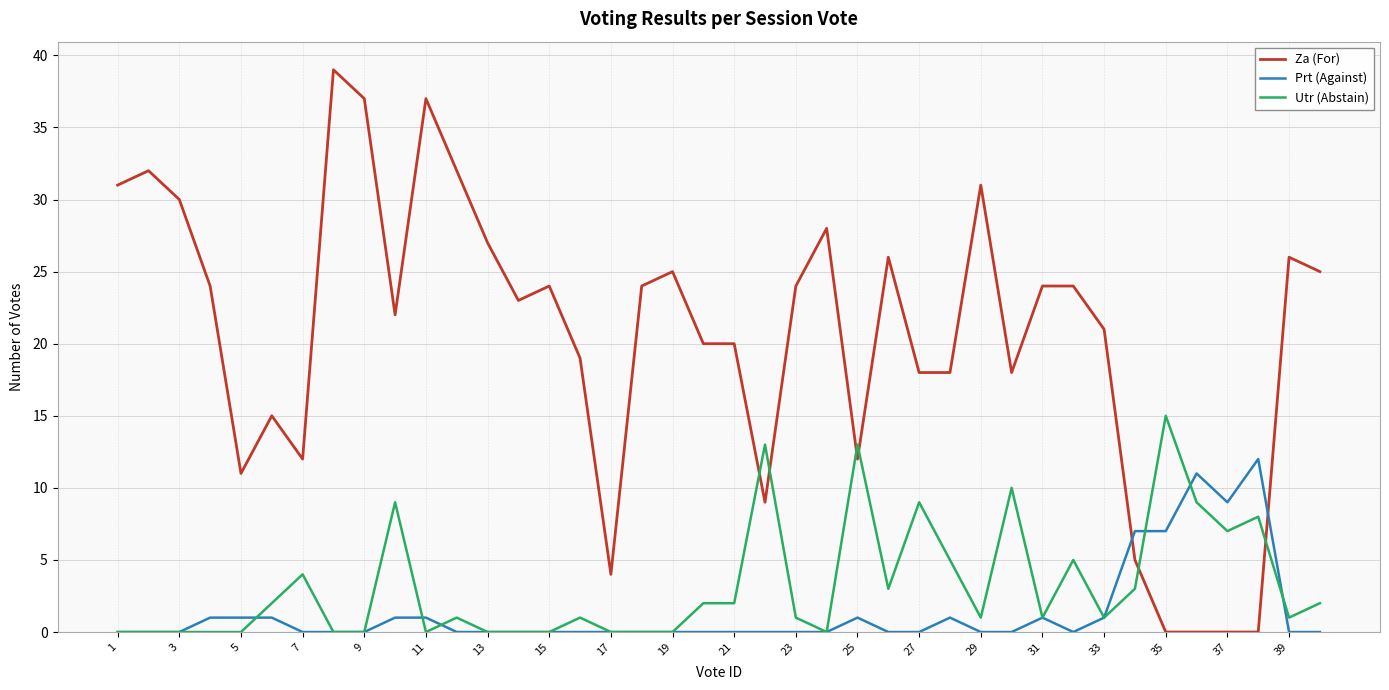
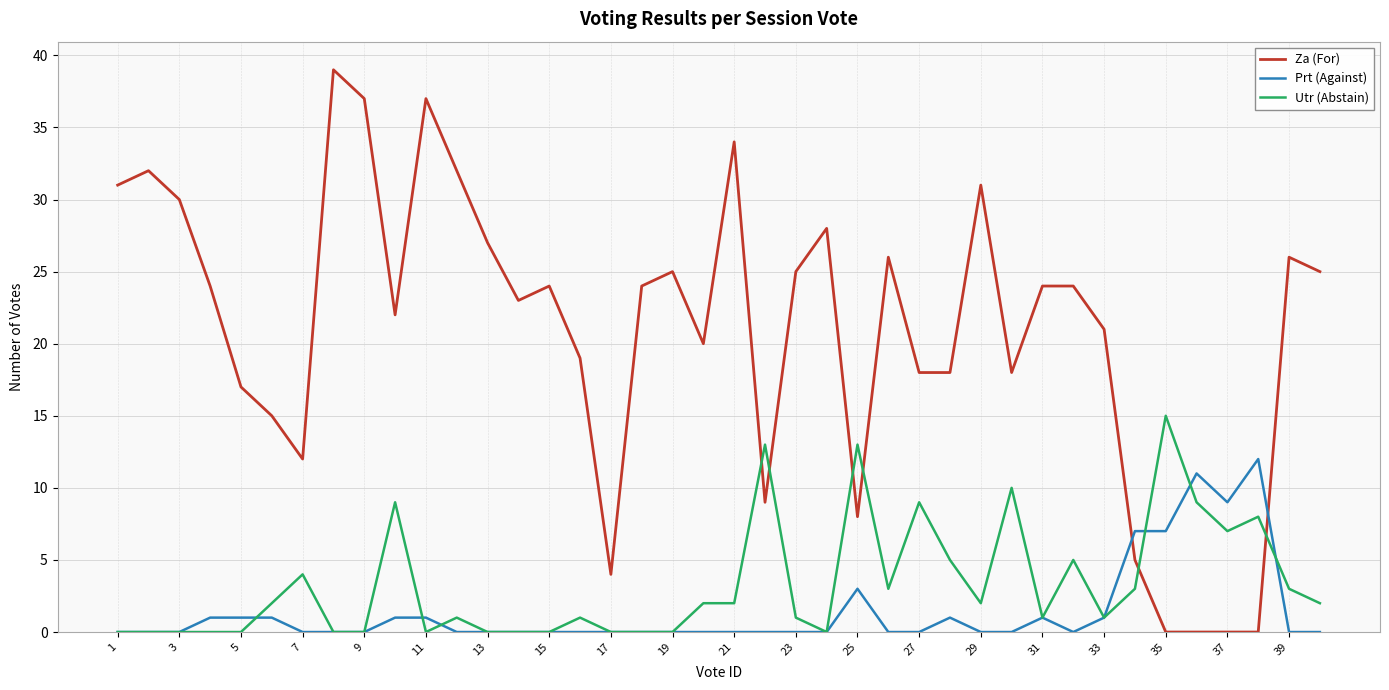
Za (For), 5: 11 -> 17
Za (For), 21: 20 -> 34
Za (For), 23: 24 -> 25
Za (For), 25: 12 -> 8
Prt (Against), 25: 1 -> 3
Utr (Abstain), 29: 1 -> 2
Utr (Abstain), 39: 1 -> 3
